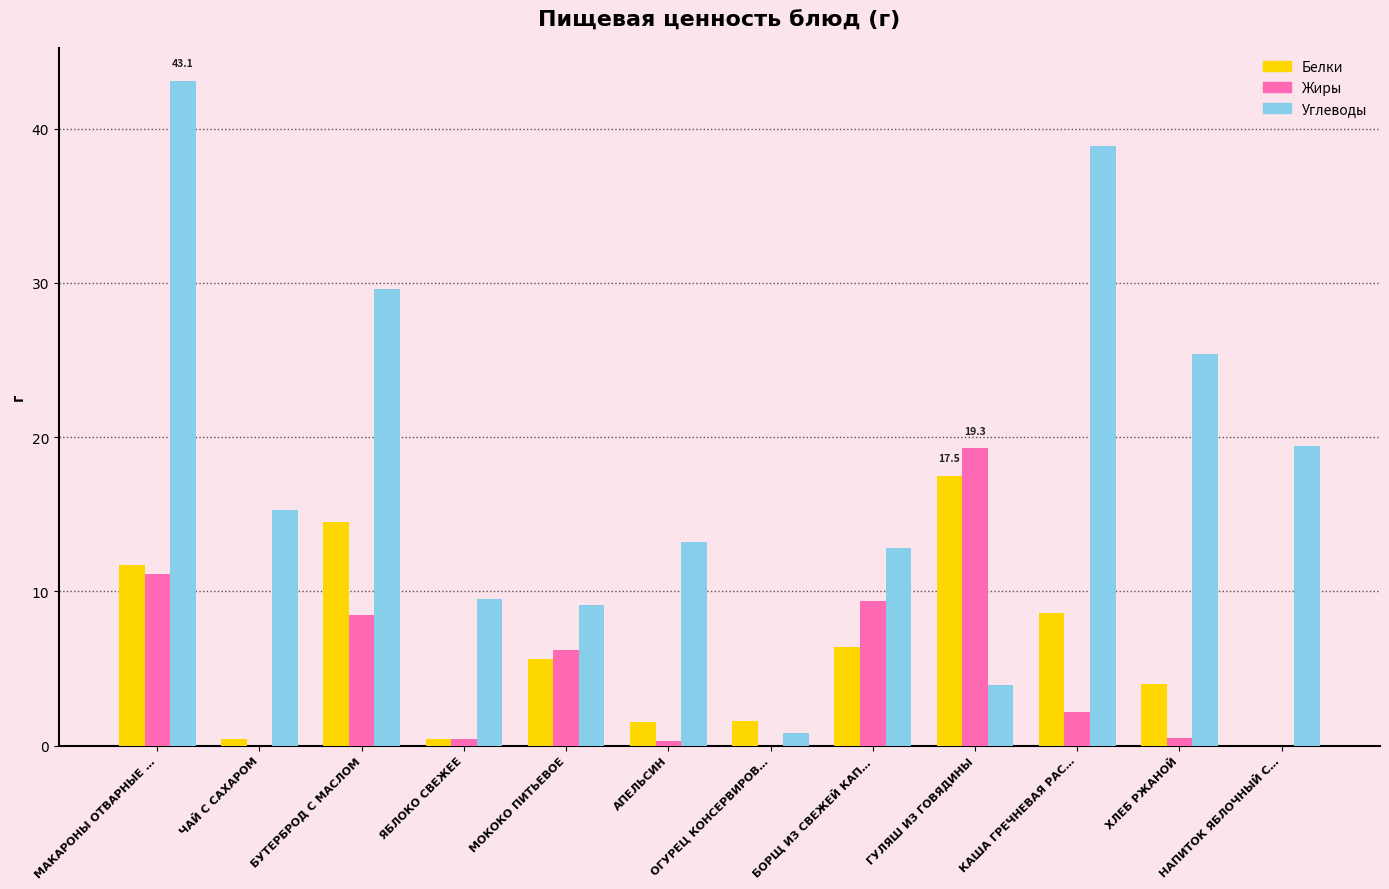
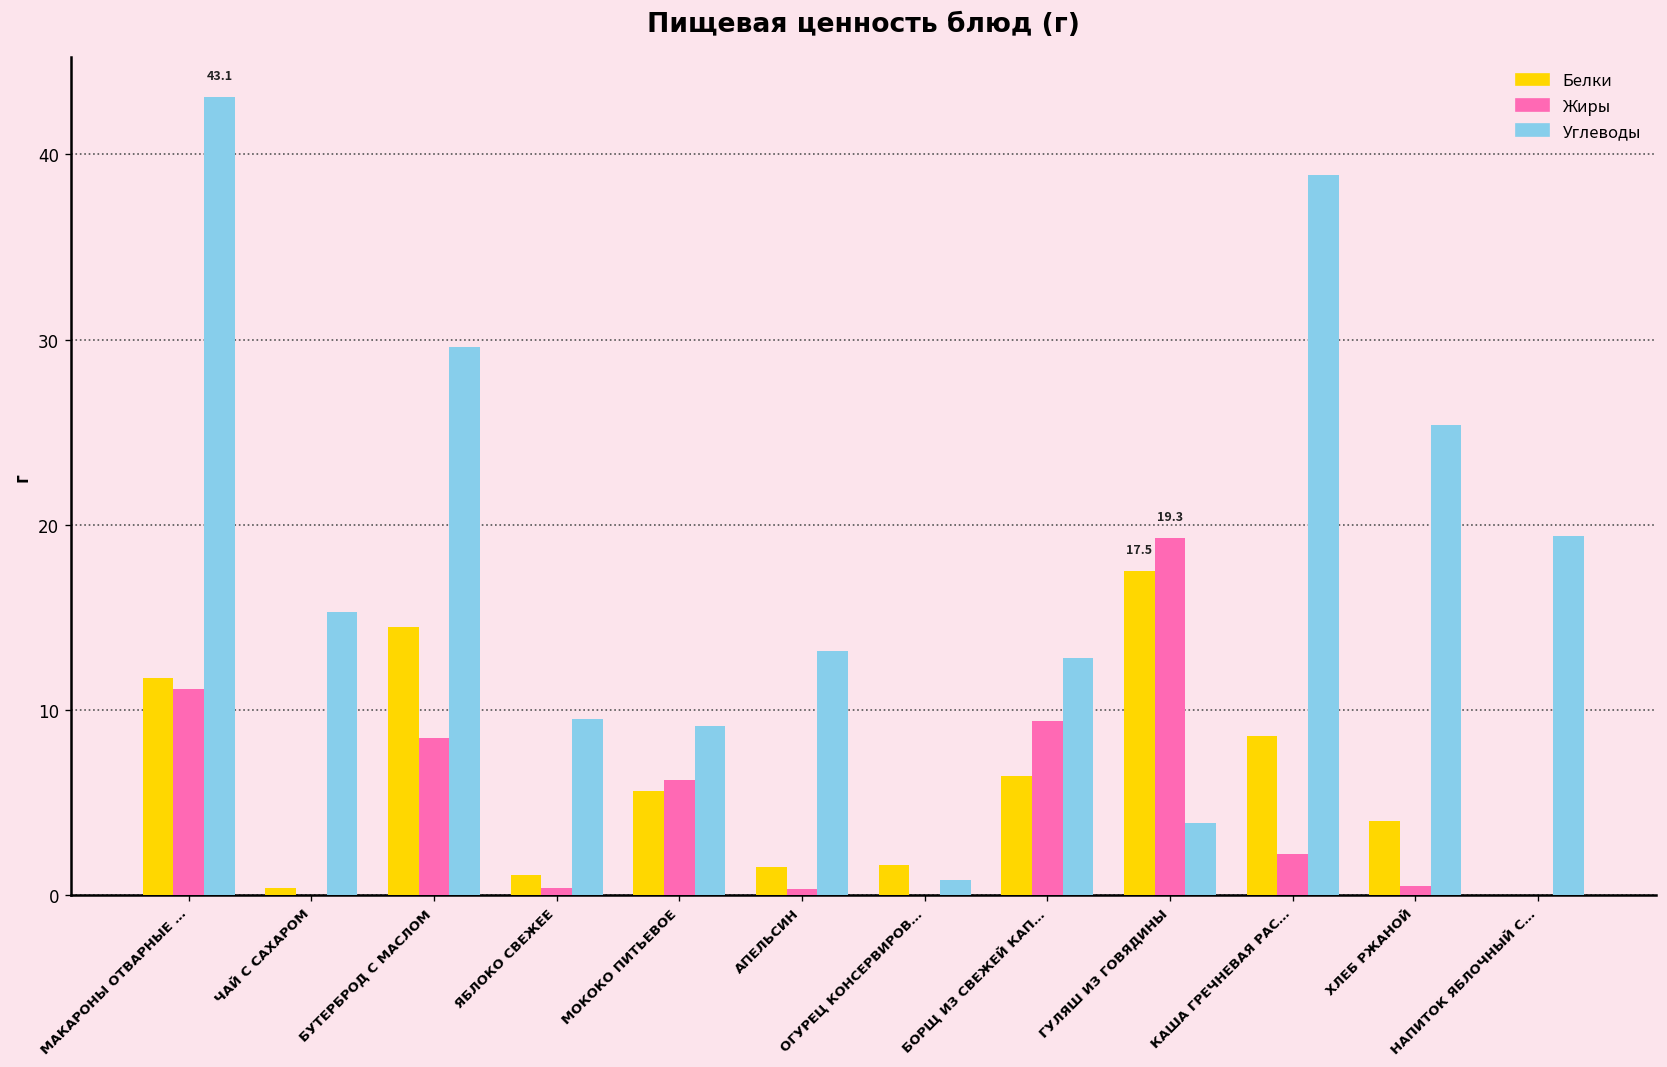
Белки, ЯБЛОКО СВЕЖЕЕ: 0.4 -> 1.1
